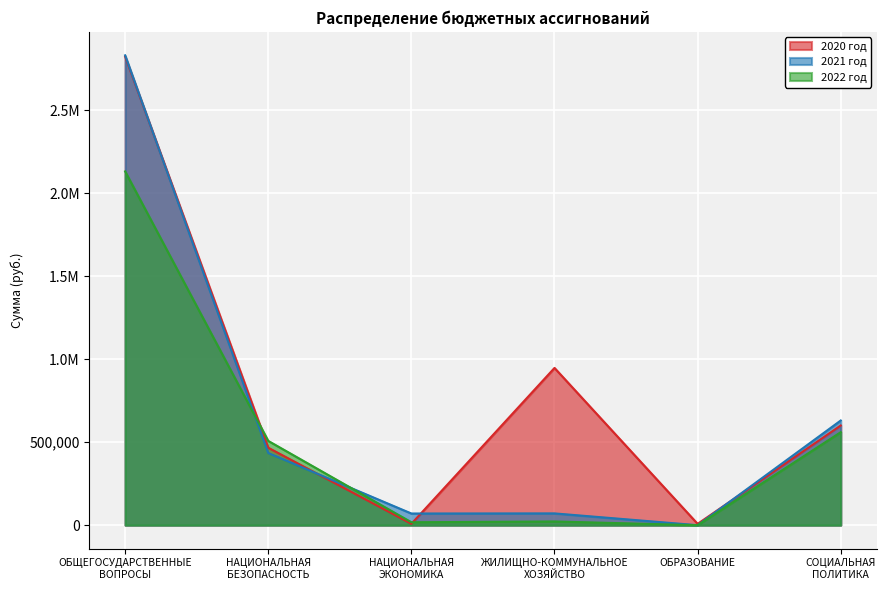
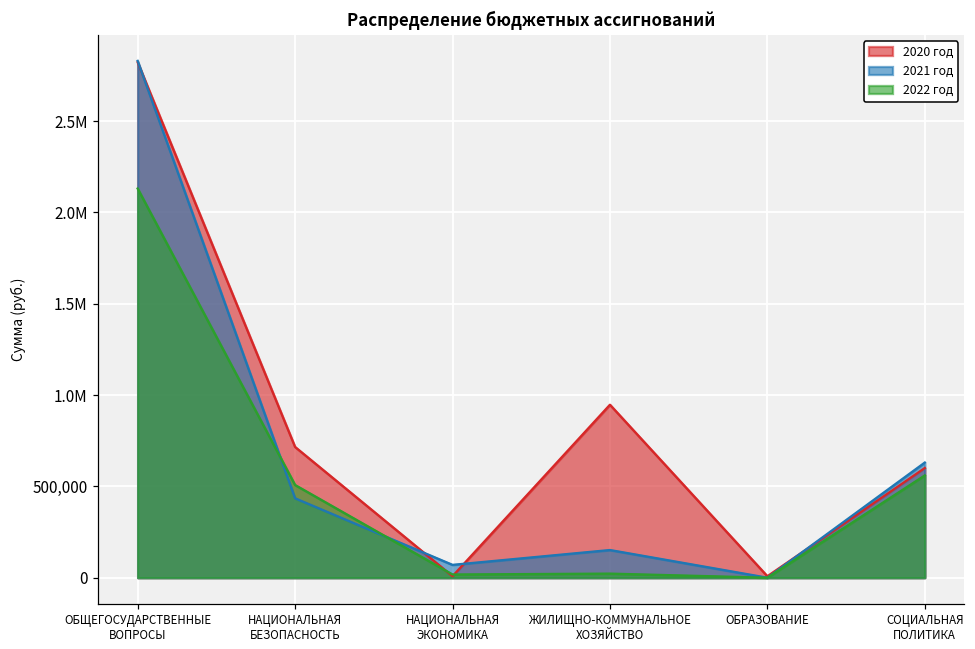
2020 год, НАЦИОНАЛЬНАЯ БЕЗОПАСНОСТЬ: 470,000 -> 720,000
2021 год, ЖИЛИЩНО-КОММУНАЛЬНОЕ ХОЗЯЙСТВО: 70,000 -> 150,000
